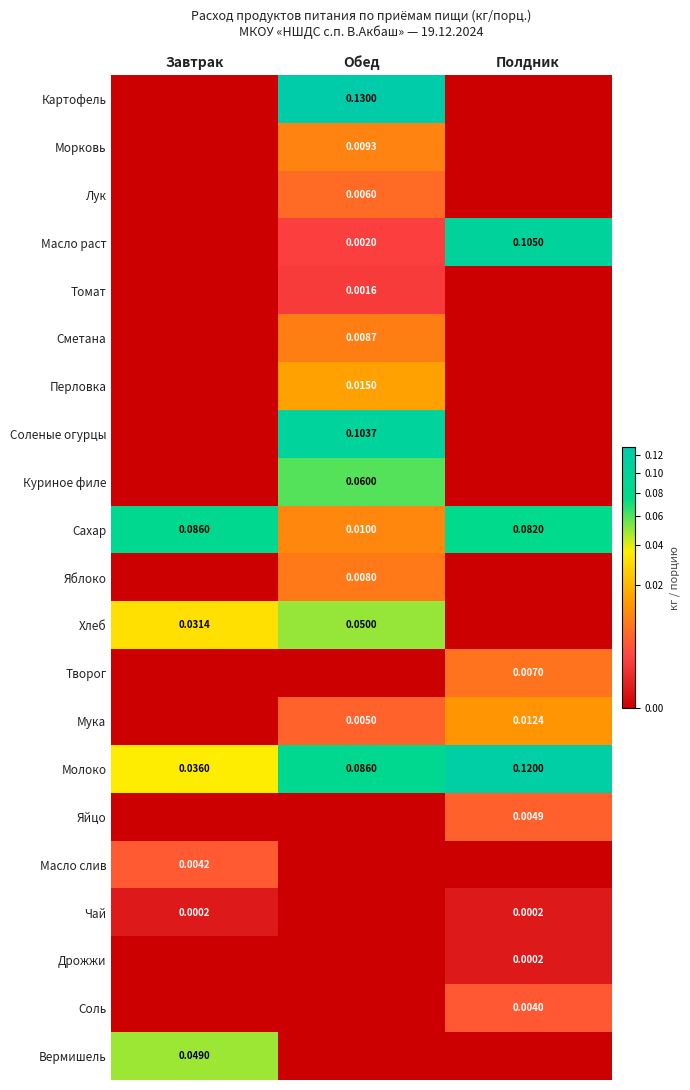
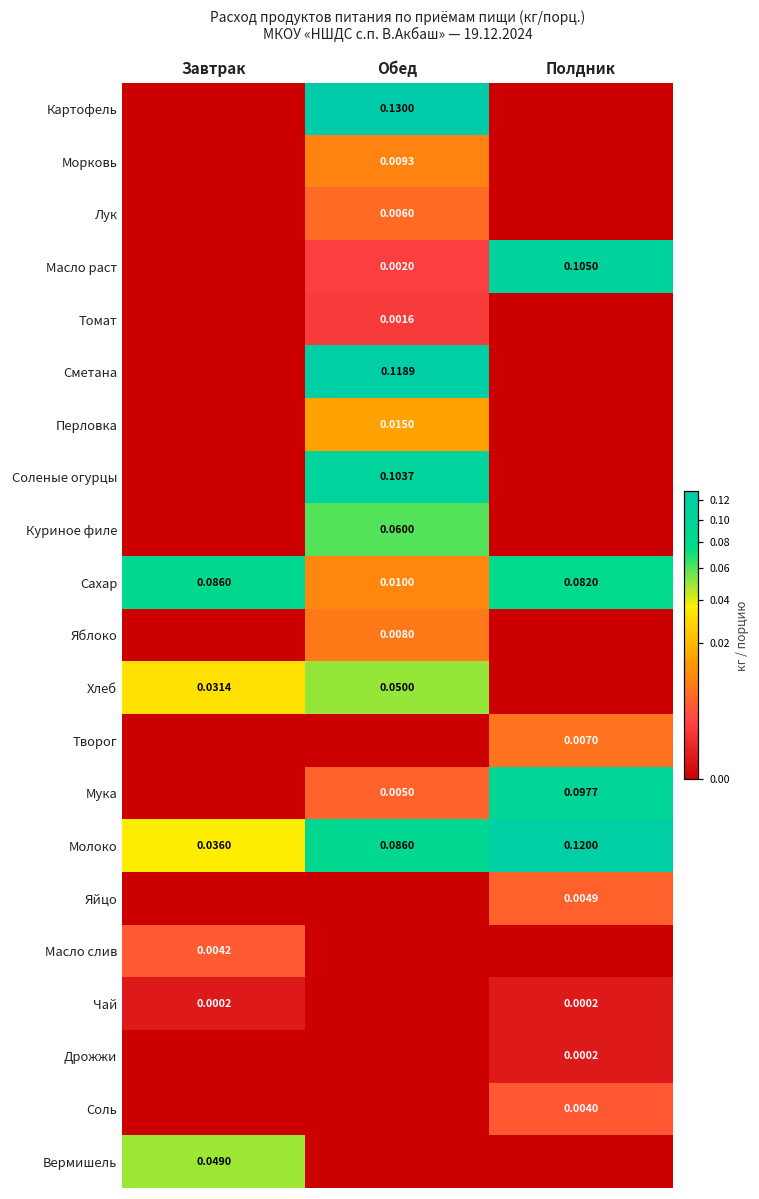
Сметана, Обед: 0.0087 -> 0.1189
Мука, Полдник: 0.0124 -> 0.0977
